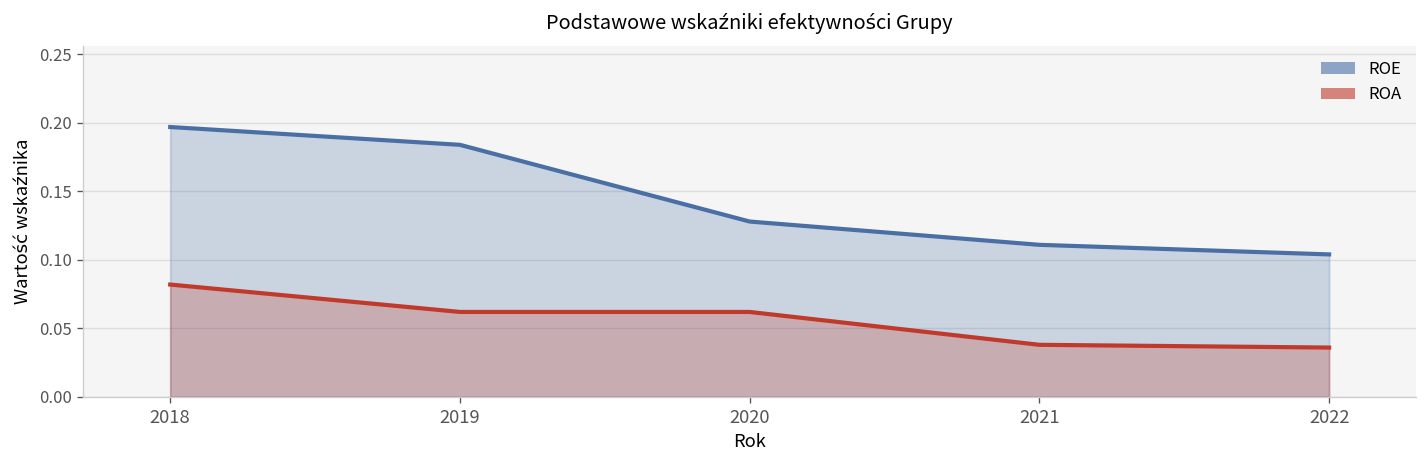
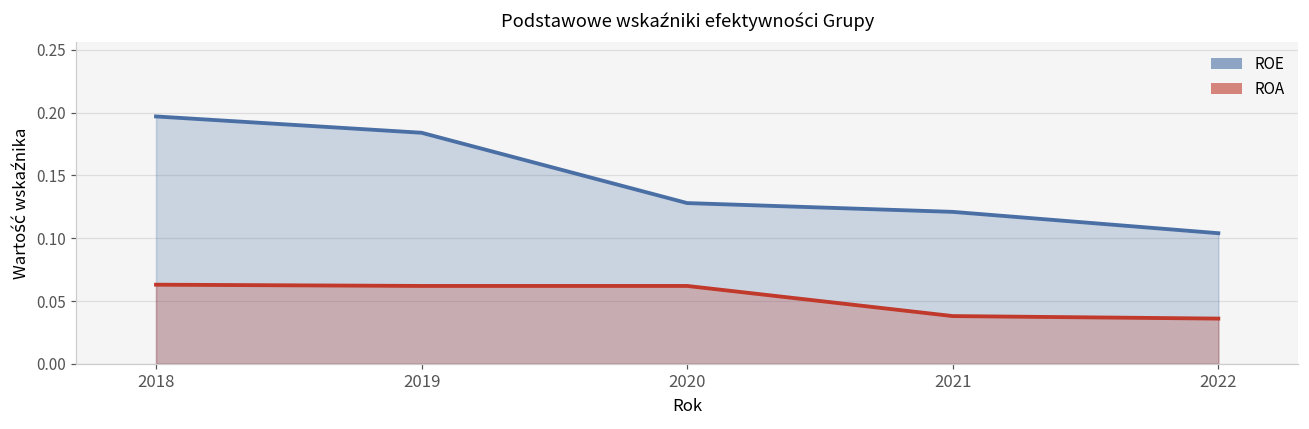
ROA, 2018: 0.082 -> 0.063
ROE, 2021: 0.111 -> 0.121
